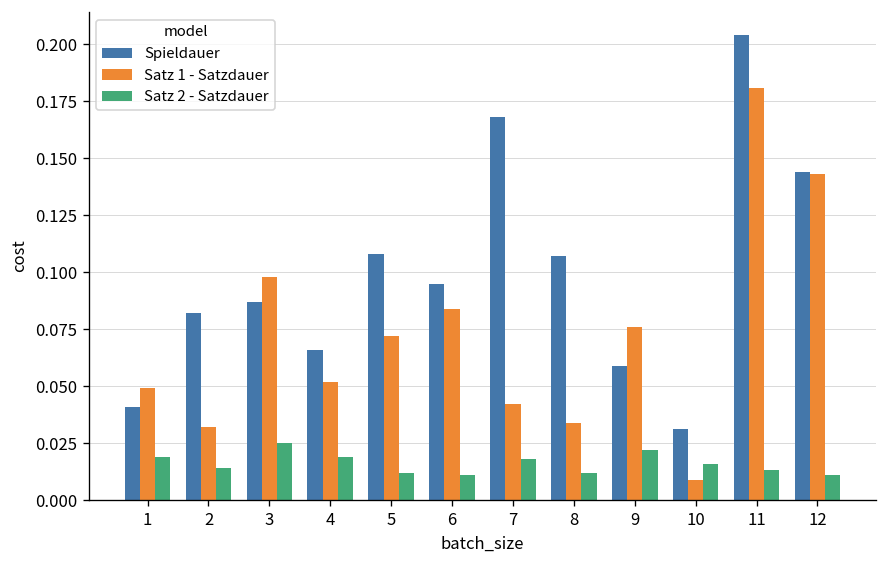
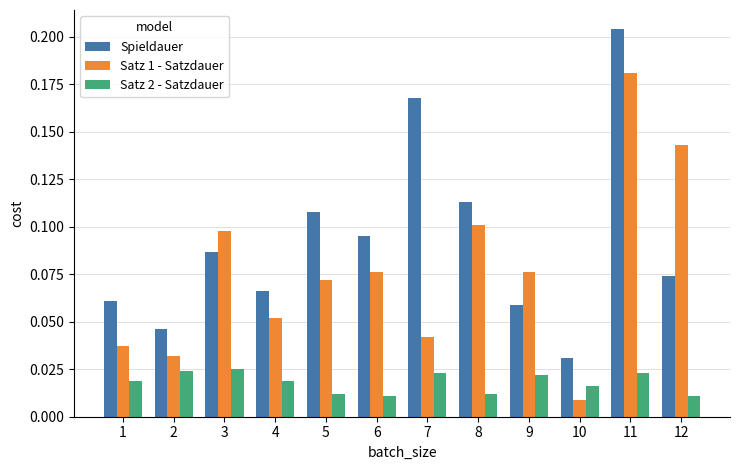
Spieldauer, 1: 0.041 -> 0.061
Satz 1 - Satzdauer, 1: 0.049 -> 0.037
Spieldauer, 2: 0.082 -> 0.046
Satz 2 - Satzdauer, 2: 0.014 -> 0.024
Satz 1 - Satzdauer, 6: 0.084 -> 0.076
Satz 2 - Satzdauer, 7: 0.018 -> 0.023
Spieldauer, 8: 0.107 -> 0.113
Satz 1 - Satzdauer, 8: 0.034 -> 0.101
Satz 2 - Satzdauer, 11: 0.013 -> 0.023
Spieldauer, 12: 0.144 -> 0.074
